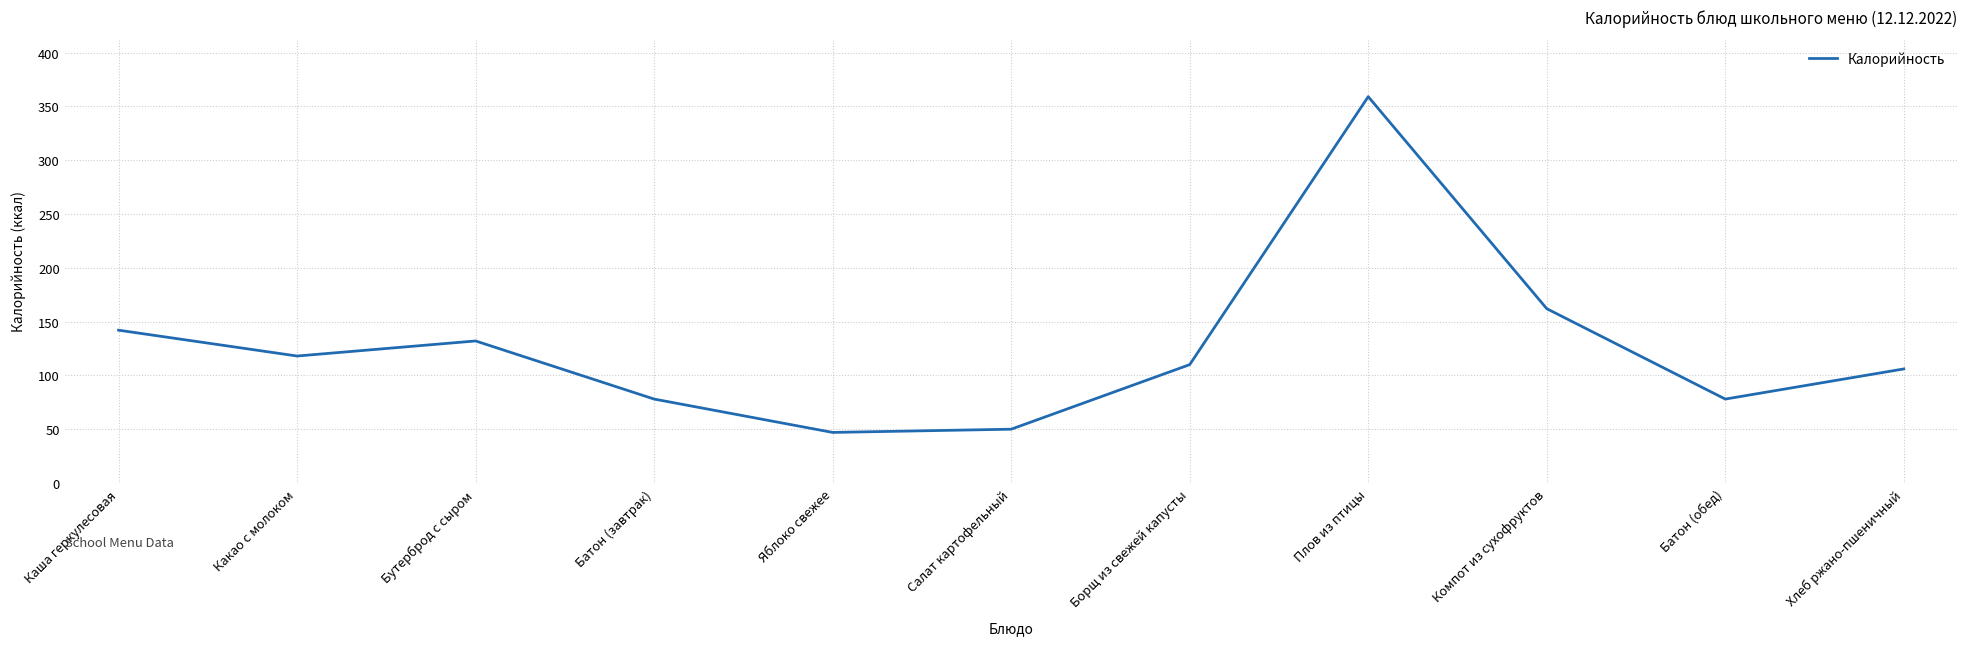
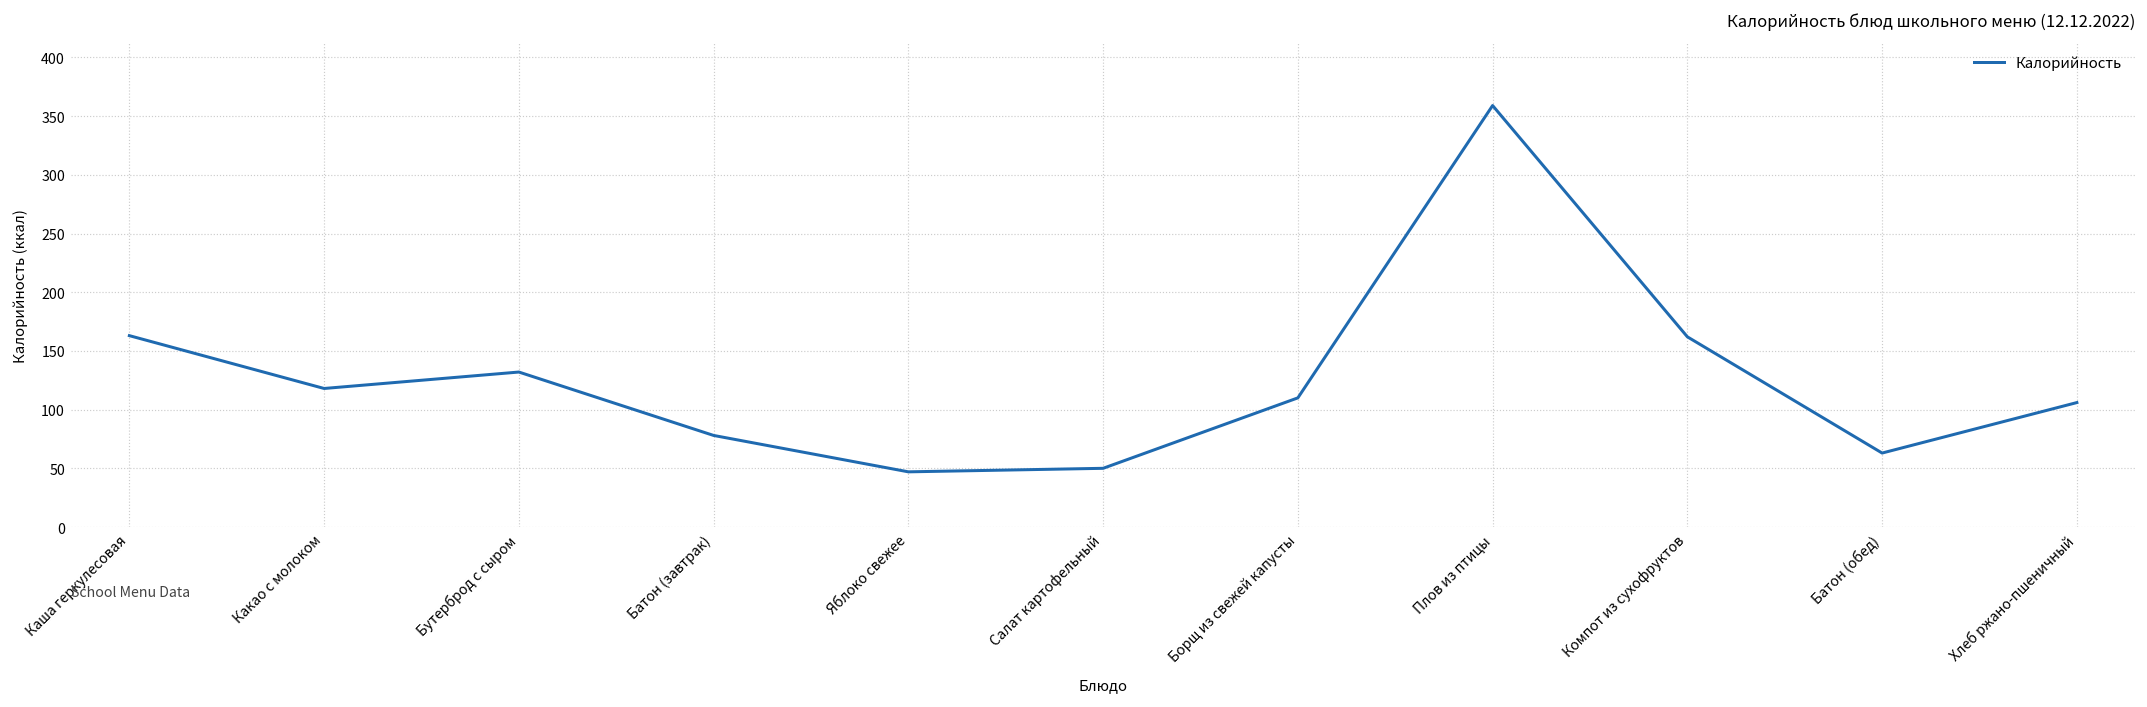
Каша геркулесовая: 140 -> 160
Батон (обед): 80 -> 60
